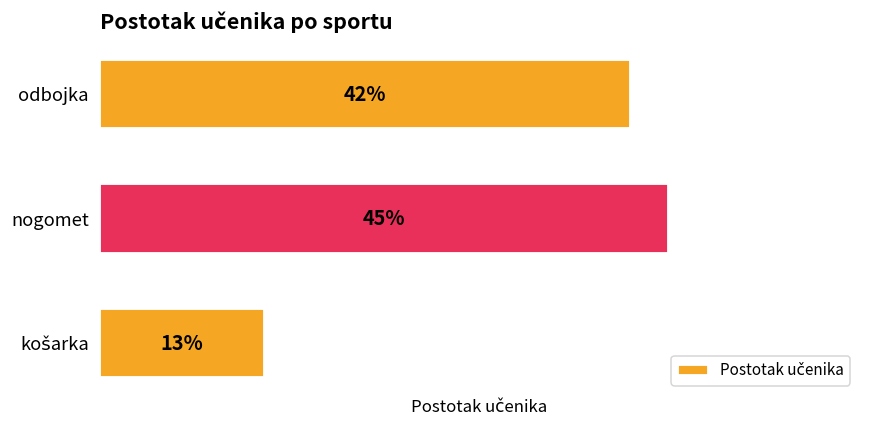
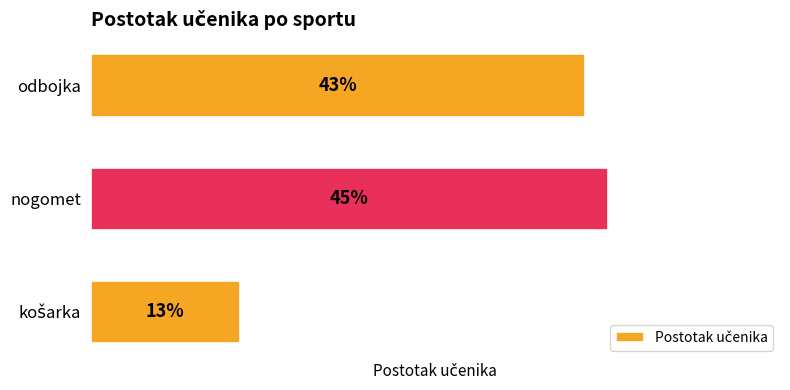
odbojka: 42% -> 43%
